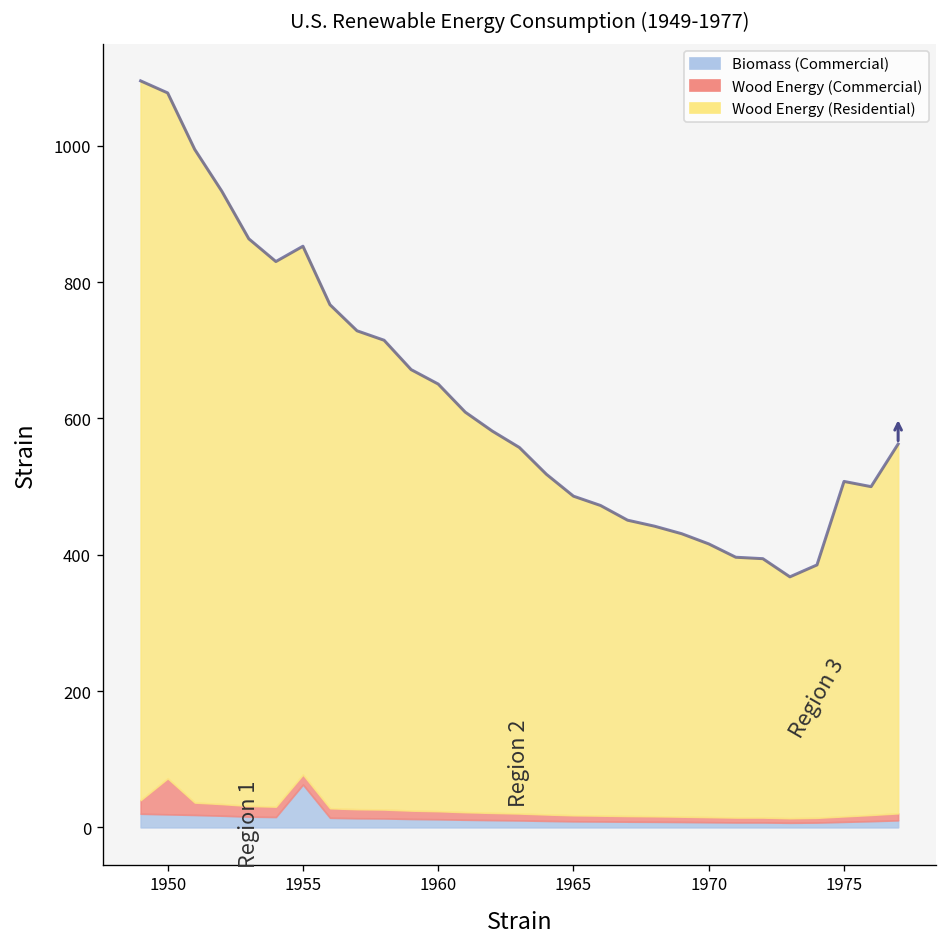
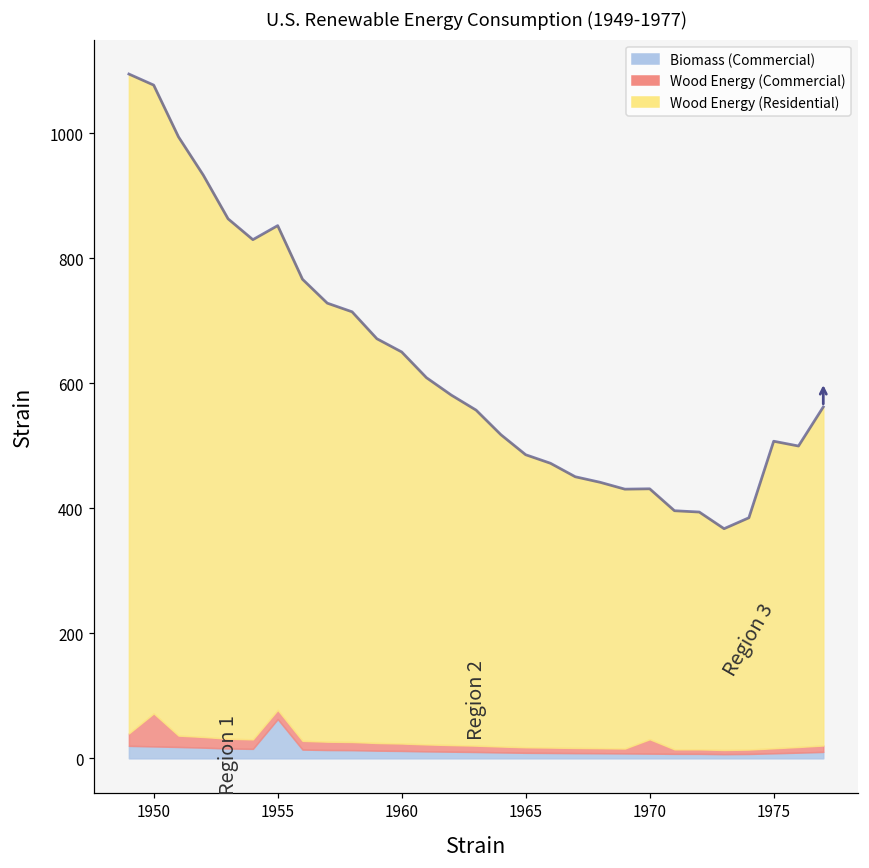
Wood Energy (Commercial), 1970: 10 -> 20
